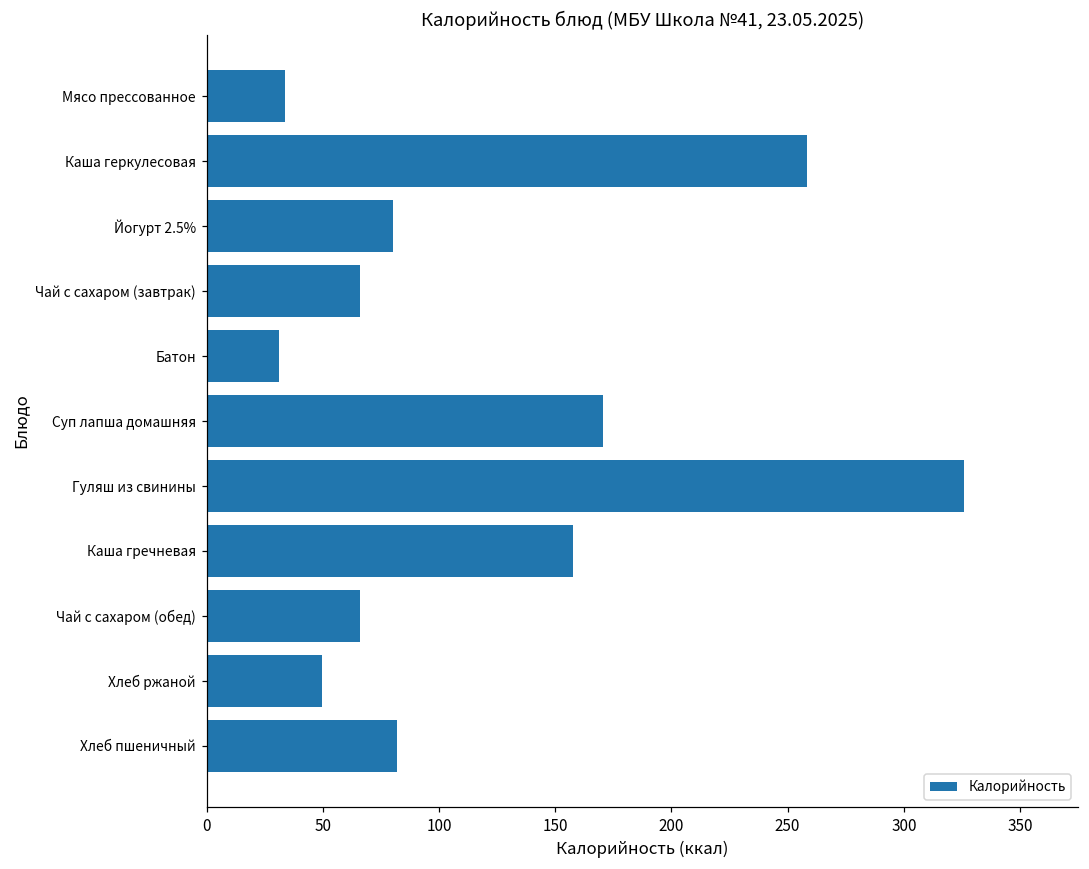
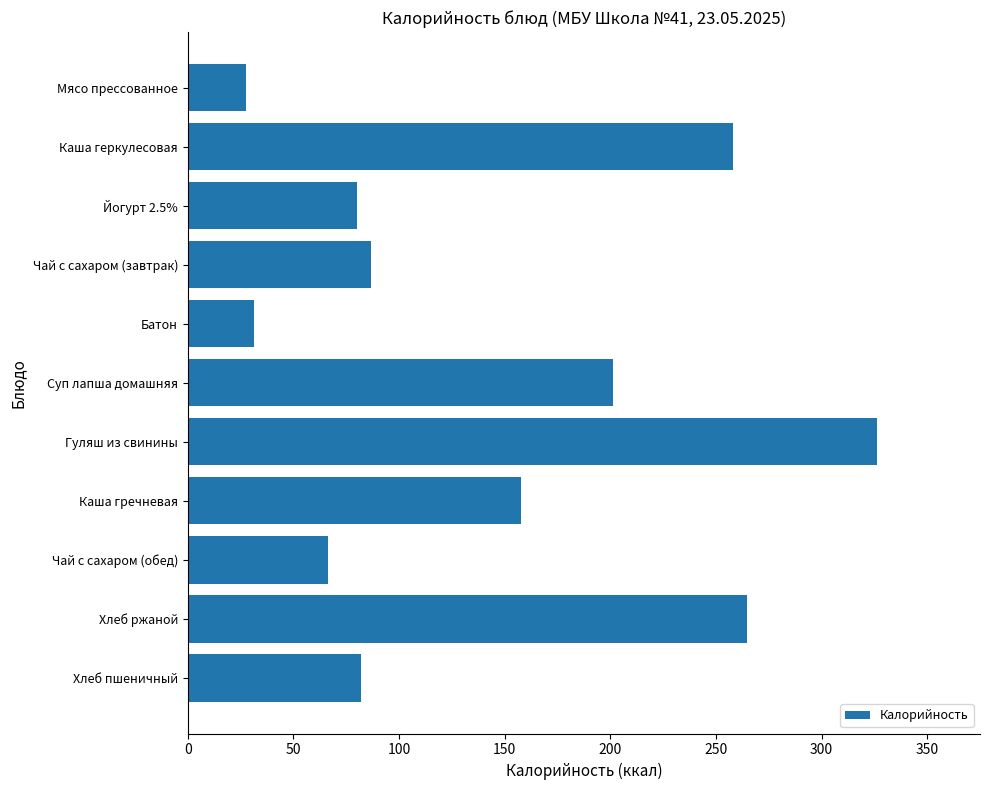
Мясо прессованное: 34 -> 28
Чай с сахаром (завтрак): 66 -> 87
Суп лапша домашняя: 170 -> 201
Хлеб ржаной: 50 -> 265
